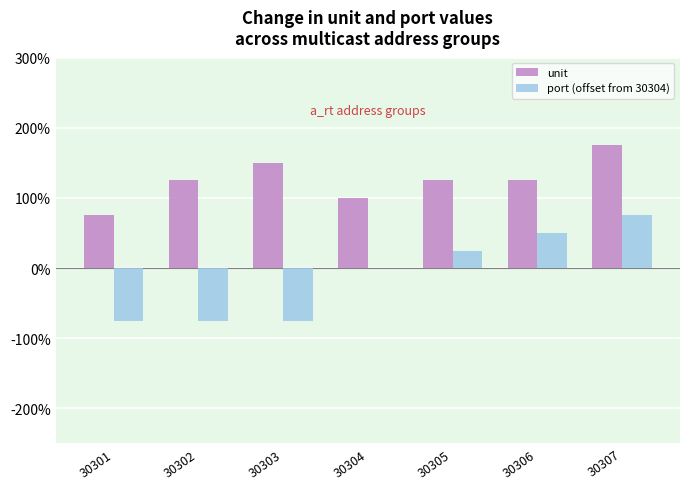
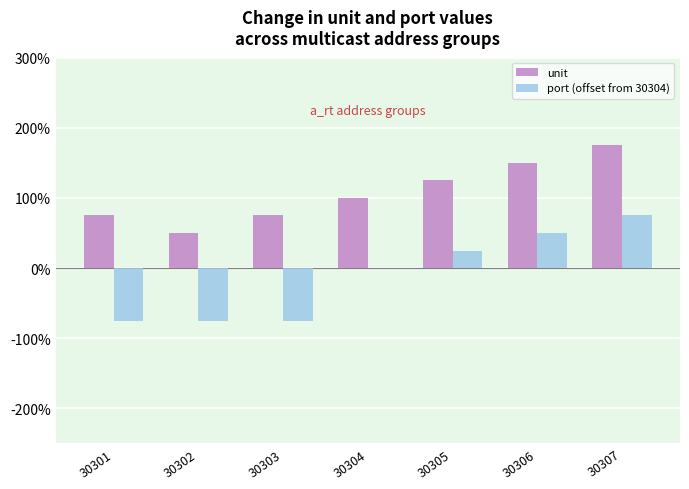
unit, 30302: 130% -> 50%
unit, 30303: 150% -> 80%
unit, 30306: 130% -> 150%
